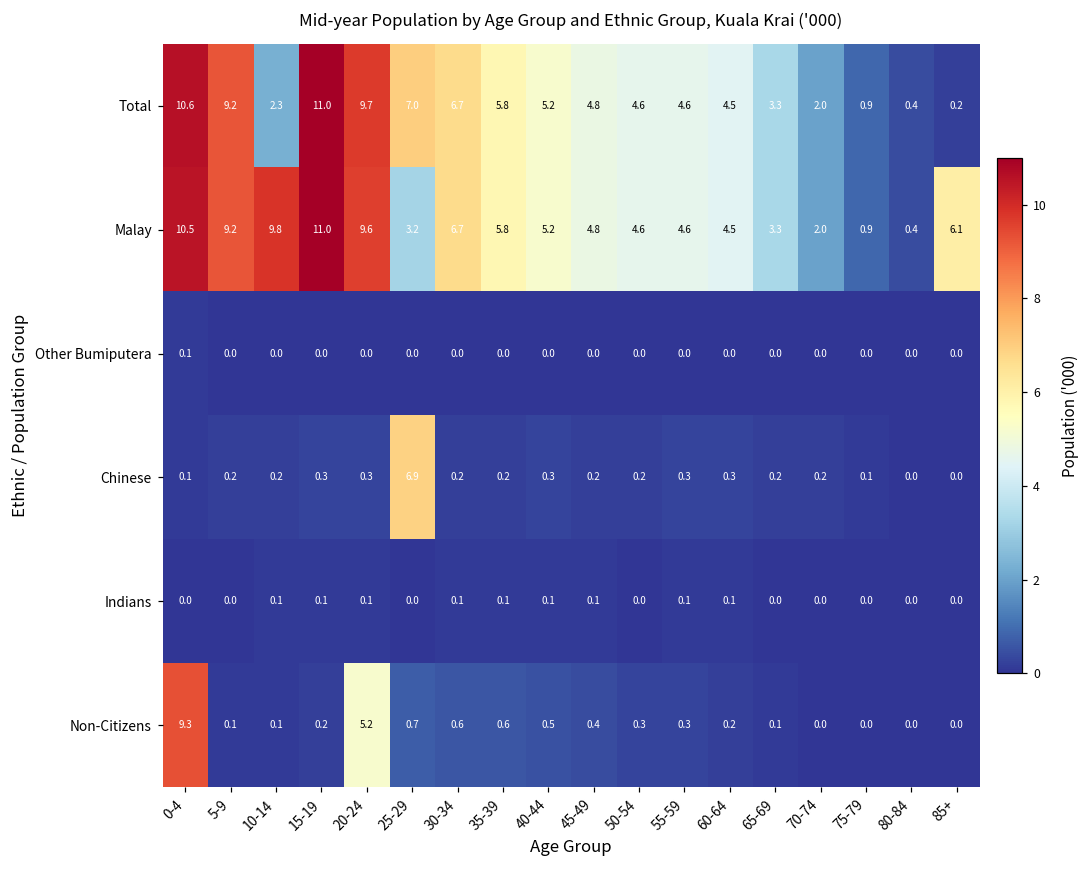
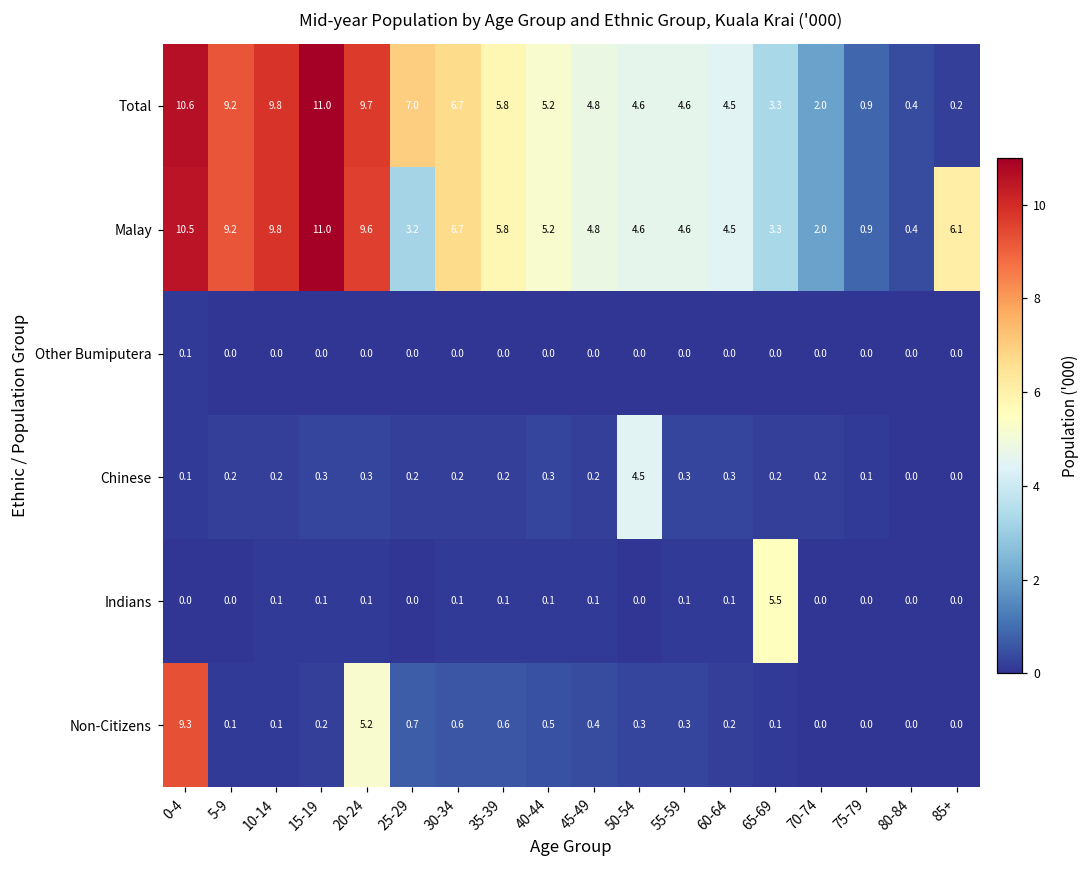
Total, 10-14: 2.3 -> 9.8
Chinese, 25-29: 6.9 -> 0.2
Chinese, 50-54: 0.2 -> 4.5
Indians, 65-69: 0.0 -> 5.5
